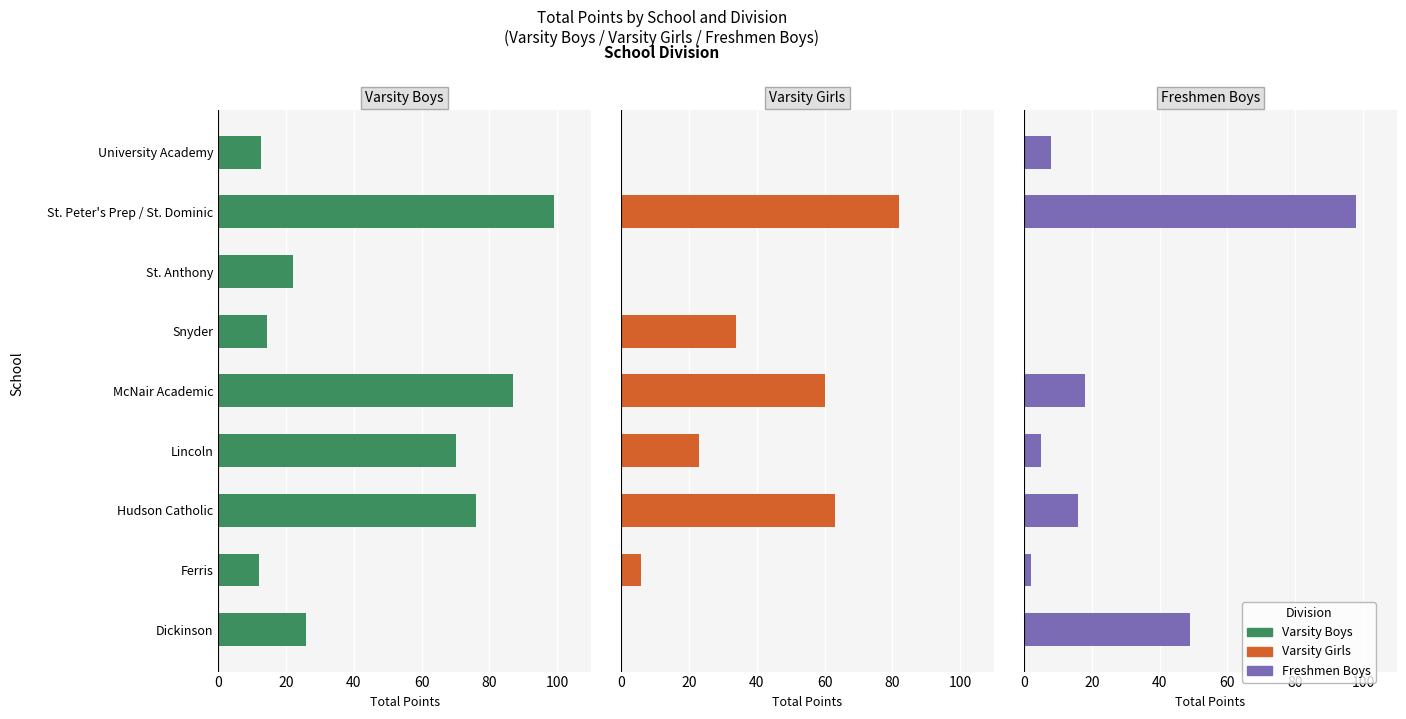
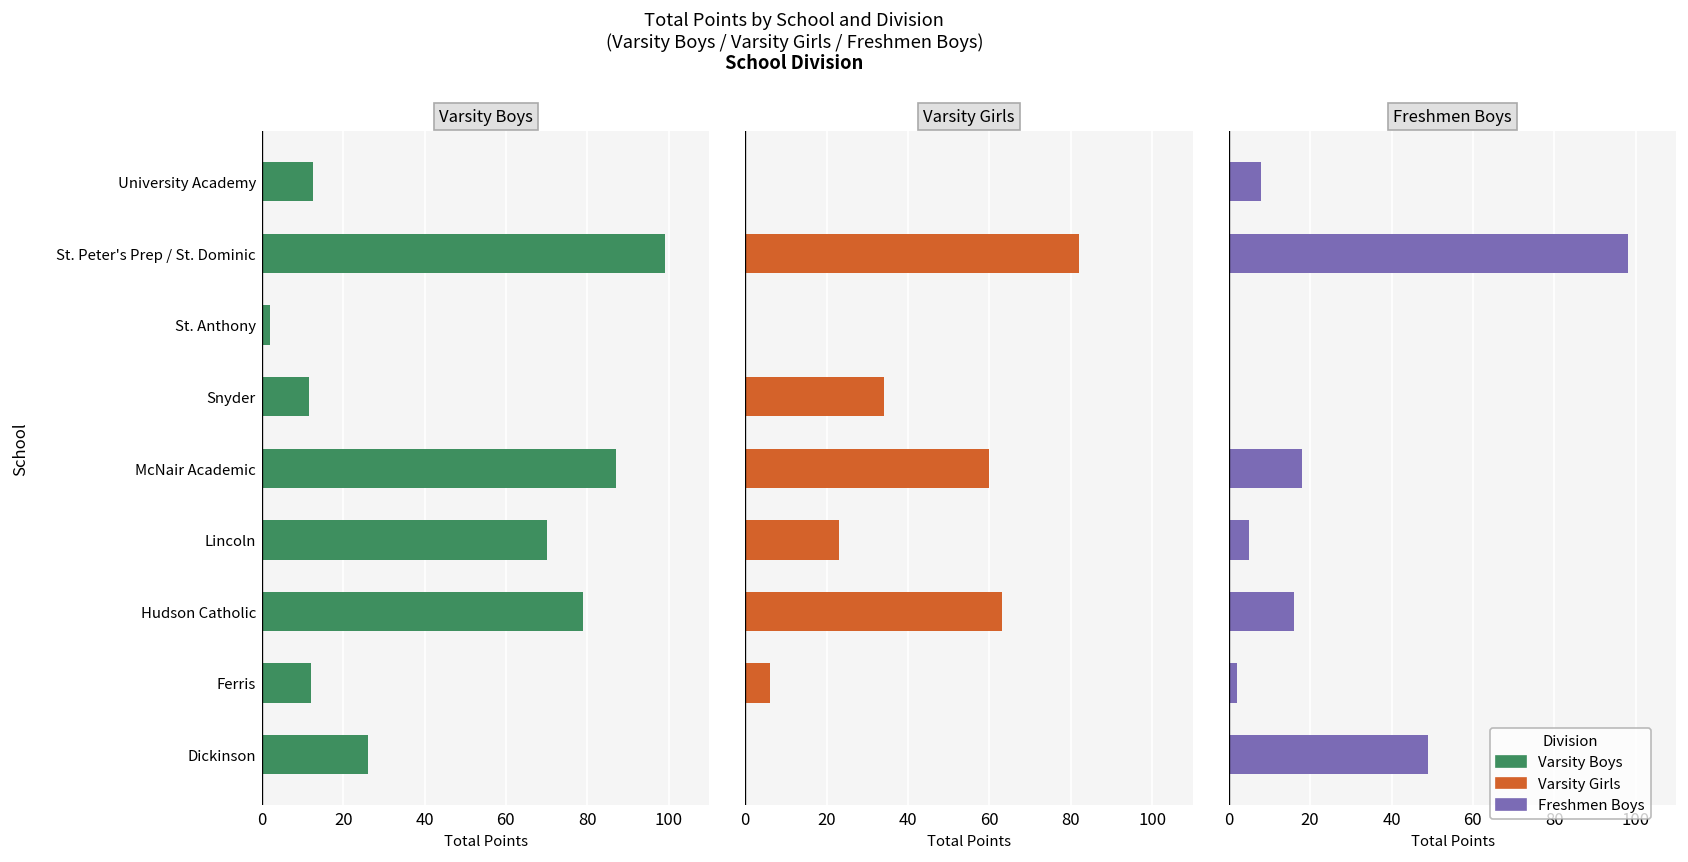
Varsity Boys, St. Anthony: 22 -> 2
Varsity Boys, Snyder: 14 -> 12
Varsity Boys, Hudson Catholic: 76 -> 79
